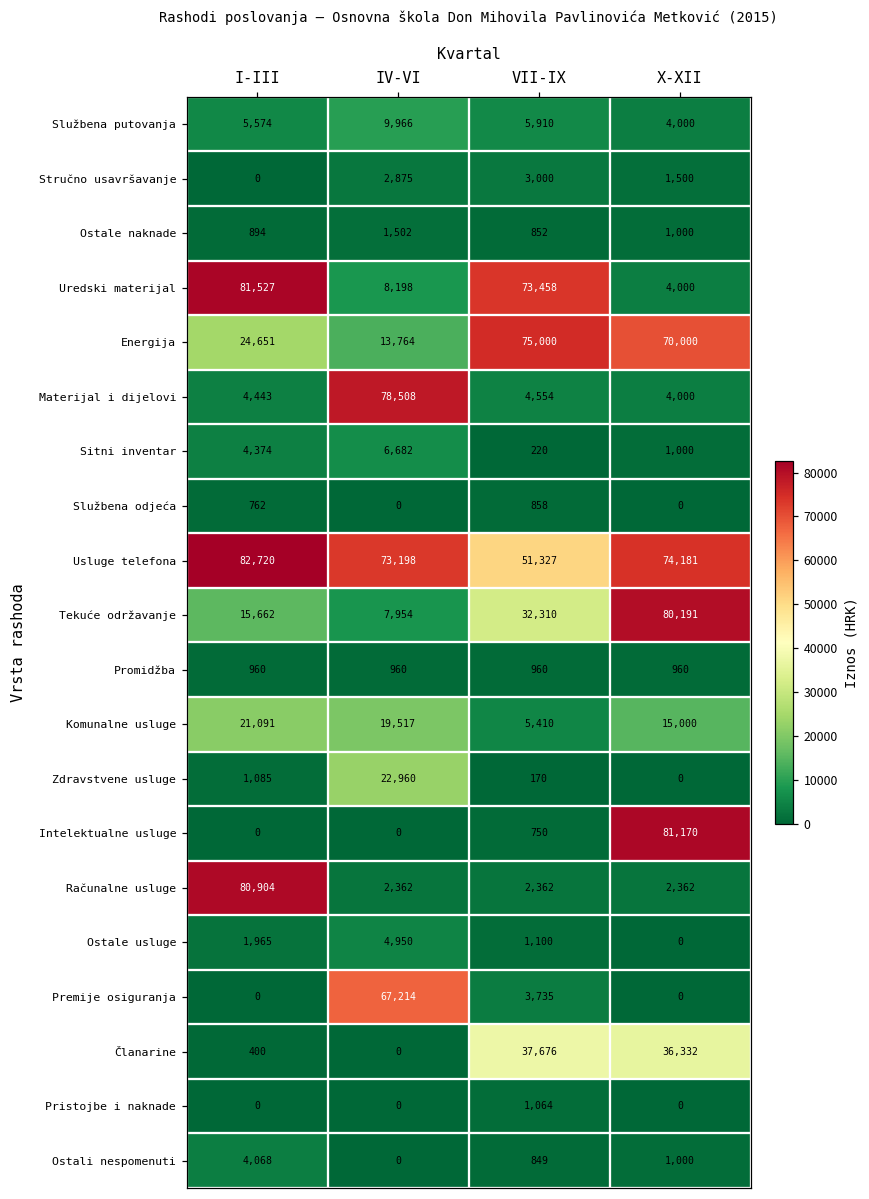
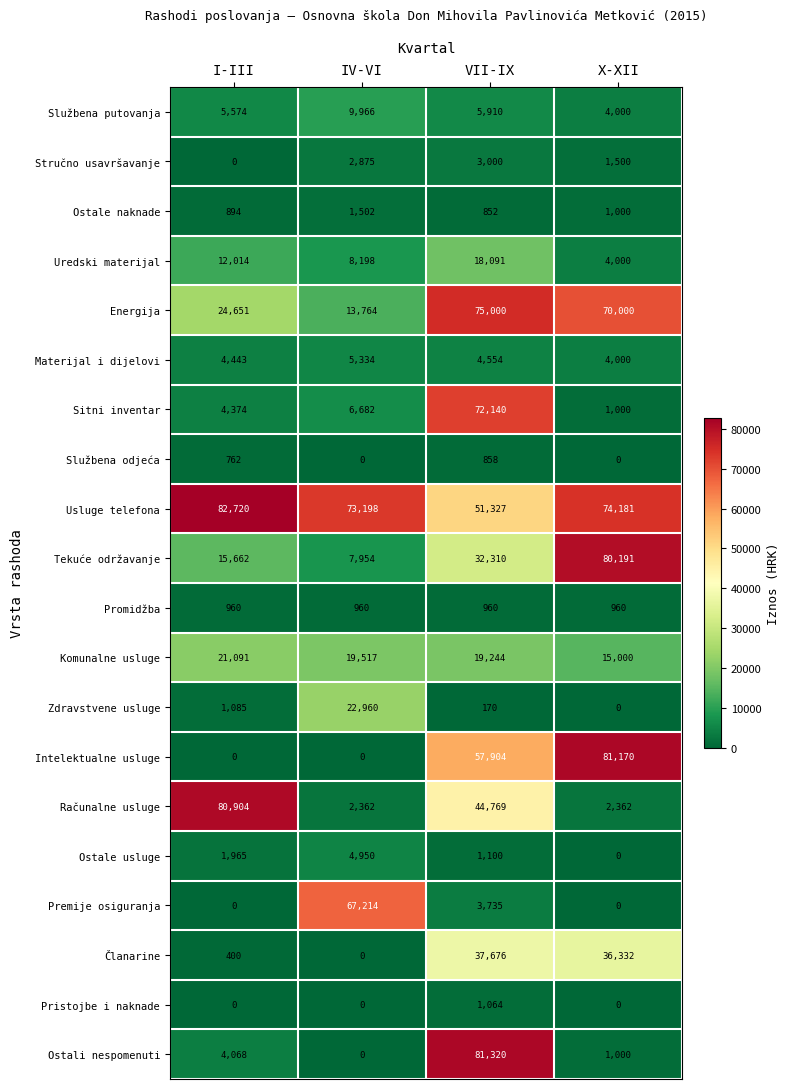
Uredski materijal, I-III: 81,527 -> 12,014
Uredski materijal, VII-IX: 73,458 -> 18,091
Materijal i dijelovi, IV-VI: 78,508 -> 5,334
Sitni inventar, VII-IX: 220 -> 72,140
Komunalne usluge, VII-IX: 5,410 -> 19,244
Intelektualne usluge, VII-IX: 750 -> 57,904
Računalne usluge, VII-IX: 2,362 -> 44,769
Ostali nespomenuti, VII-IX: 849 -> 81,320
